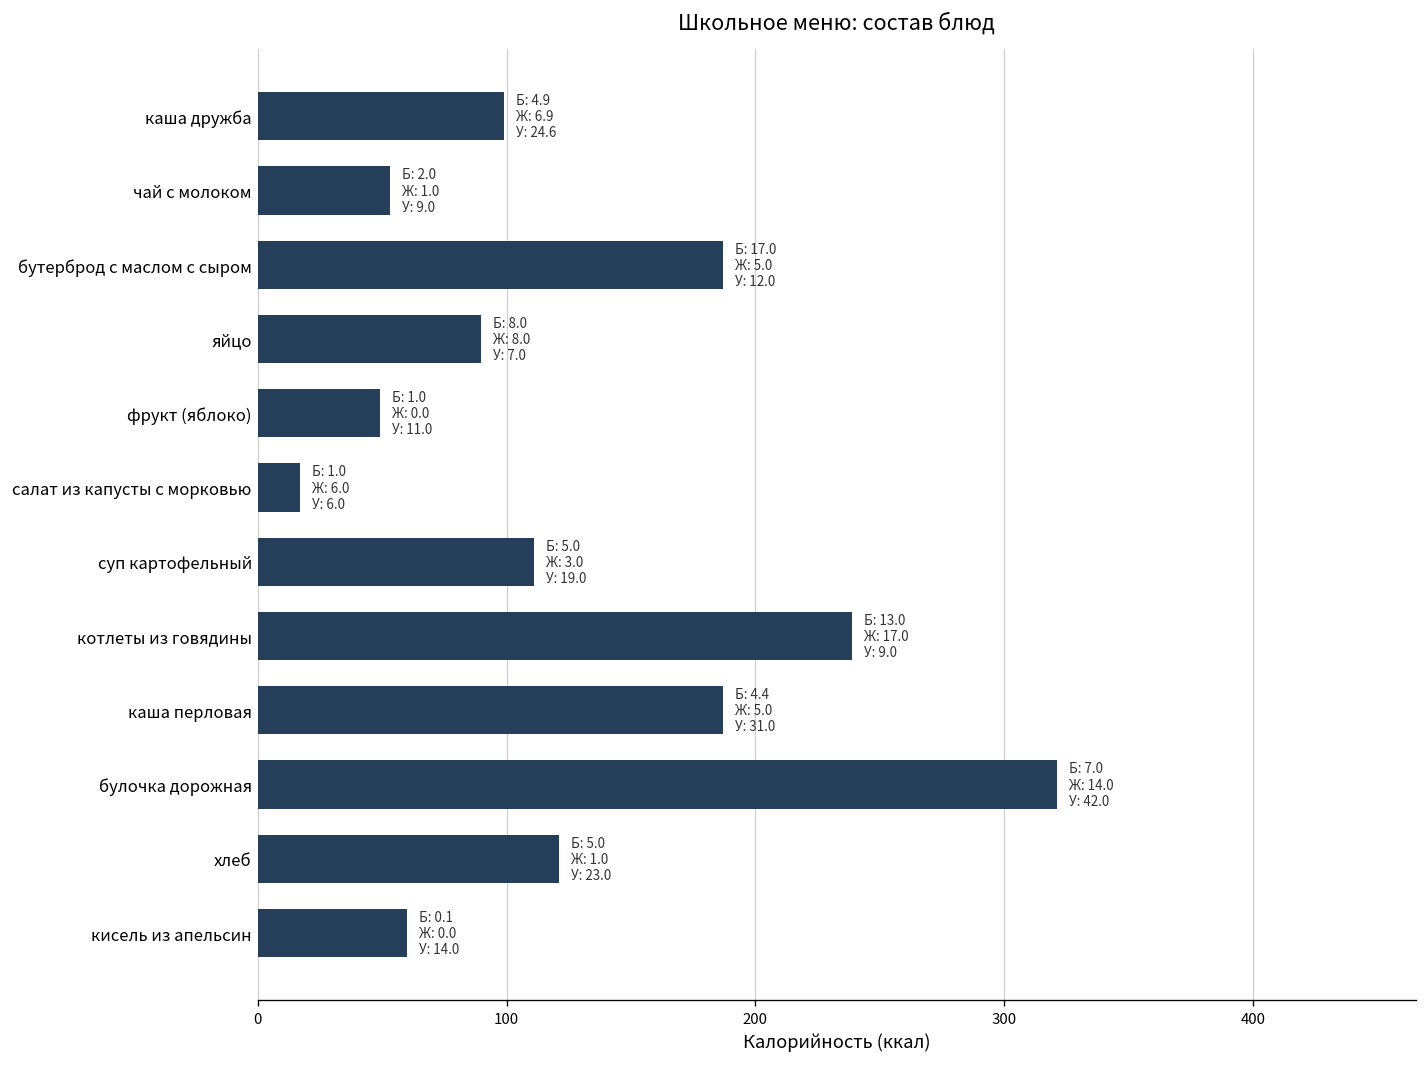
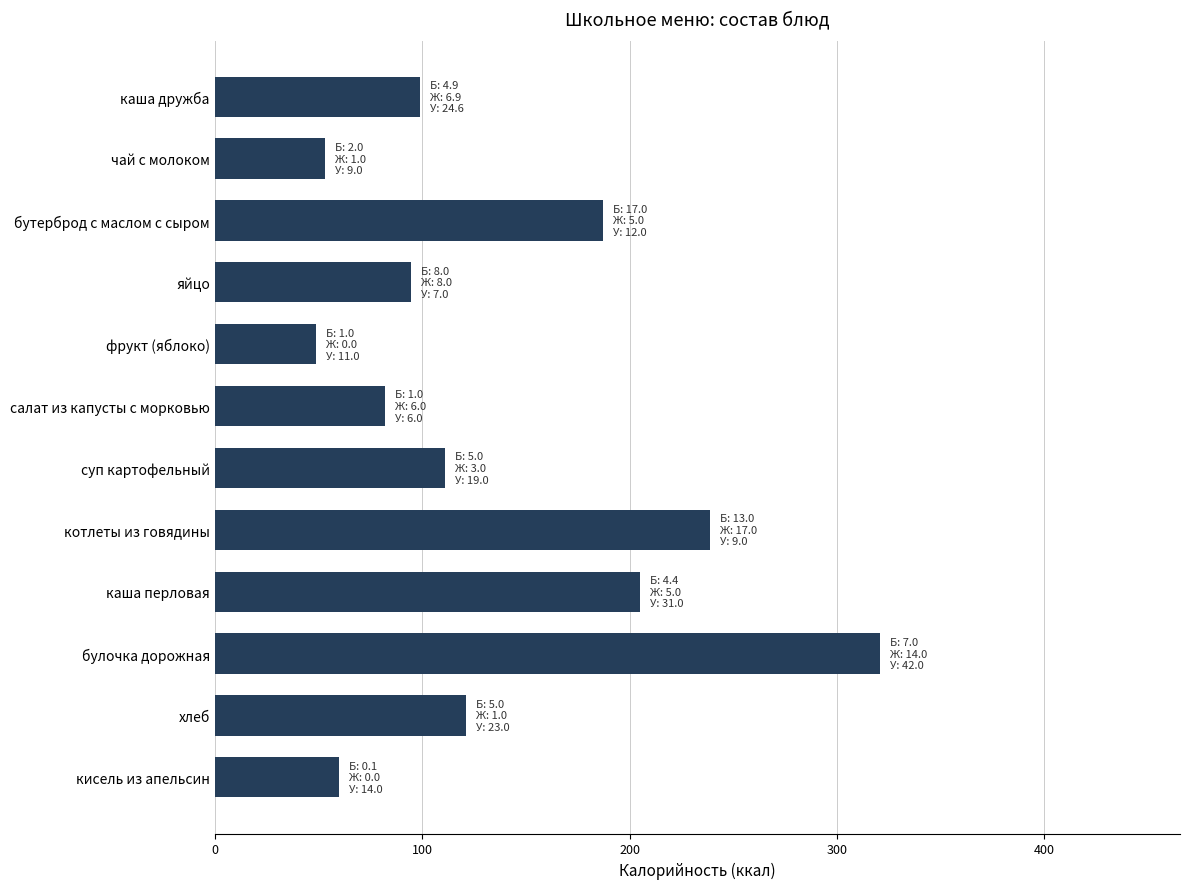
яйцо: 90 -> 95
салат из капусты с морковью: 17 -> 82
каша перловая: 187 -> 205
